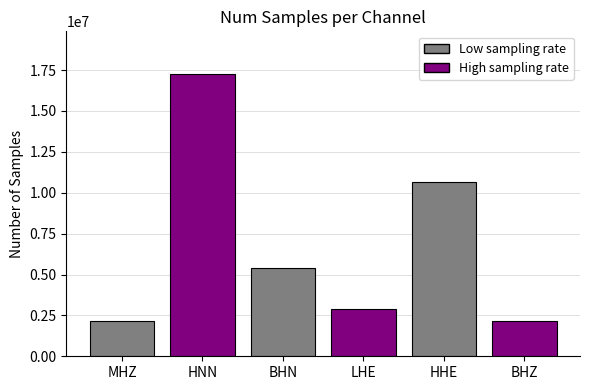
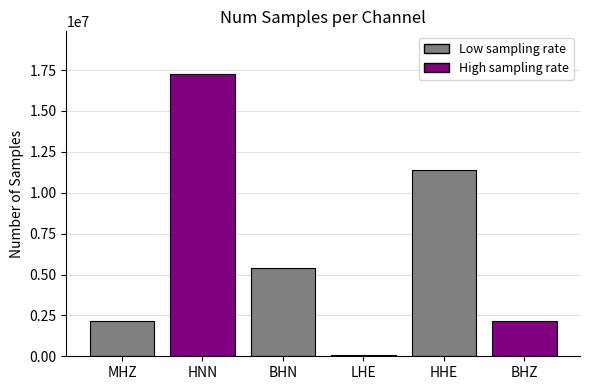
LHE: 2900000 -> 100000
HHE: 10600000 -> 11400000
